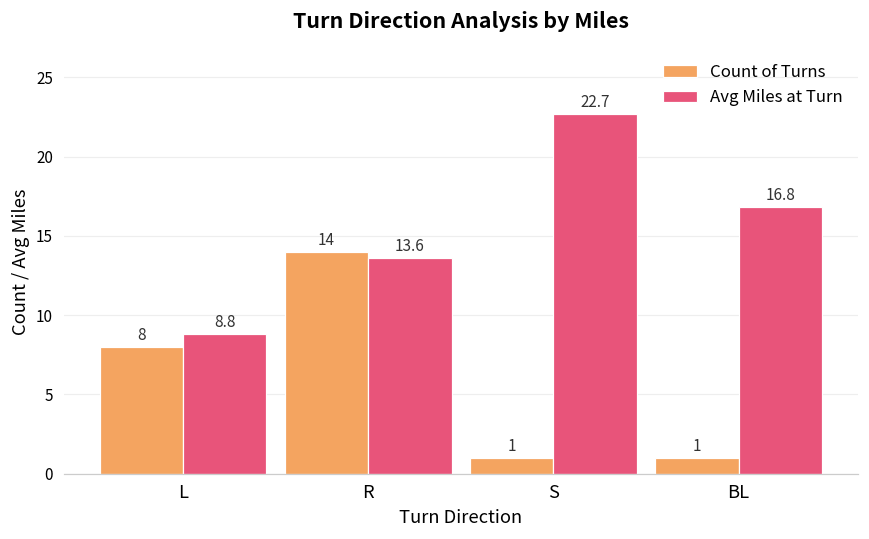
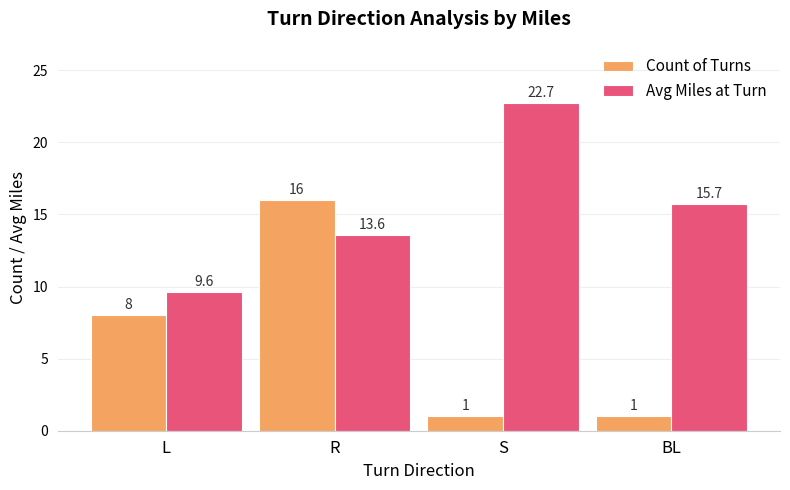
Avg Miles at Turn, L: 8.8 -> 9.6
Count of Turns, R: 14 -> 16
Avg Miles at Turn, BL: 16.8 -> 15.7
